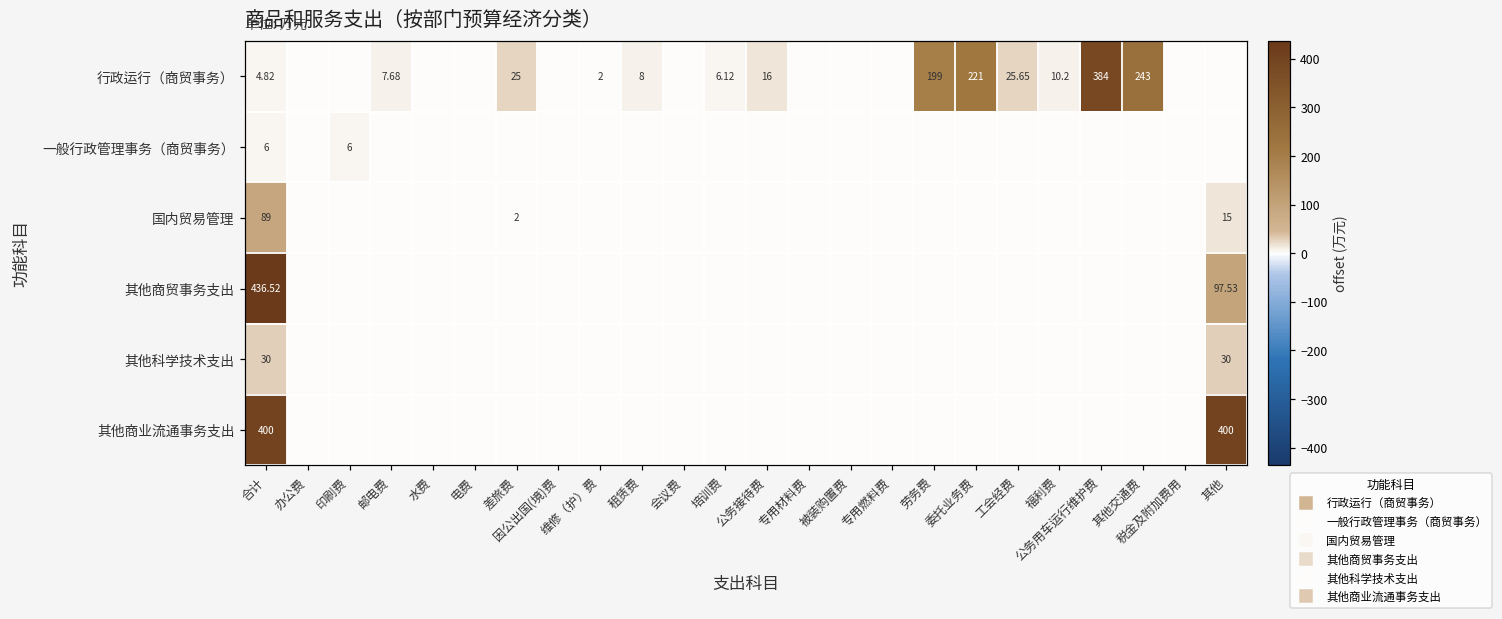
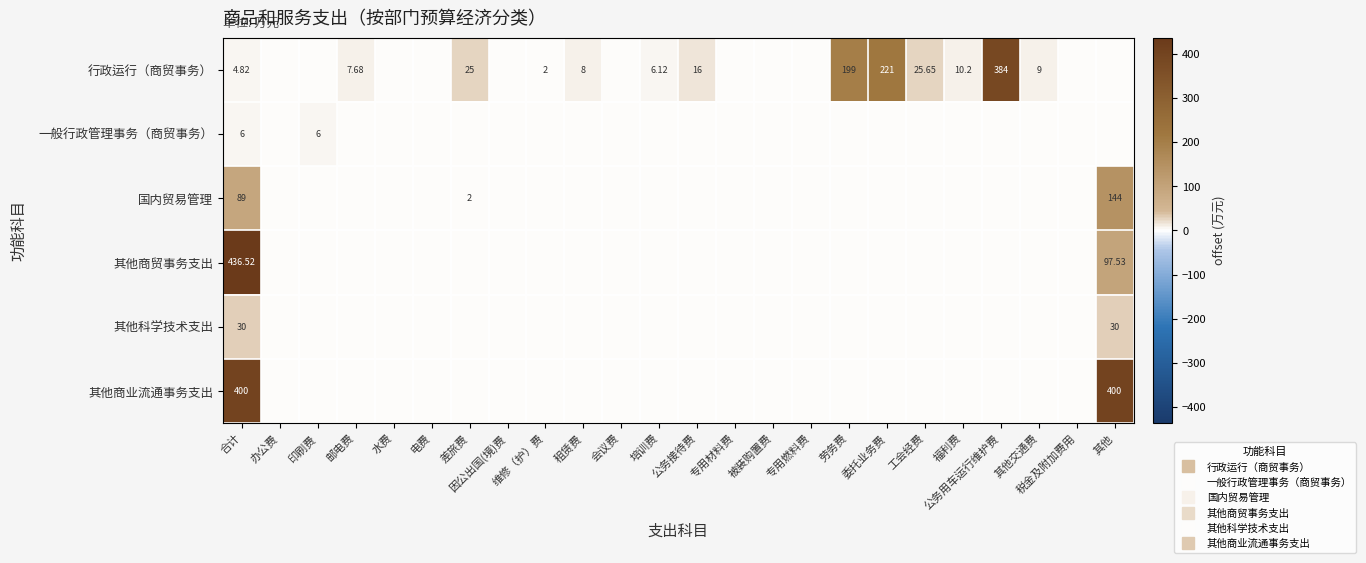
行政运行（商贸事务）, 其他交通费: 243 -> 9
国内贸易管理, 其他: 15 -> 144
